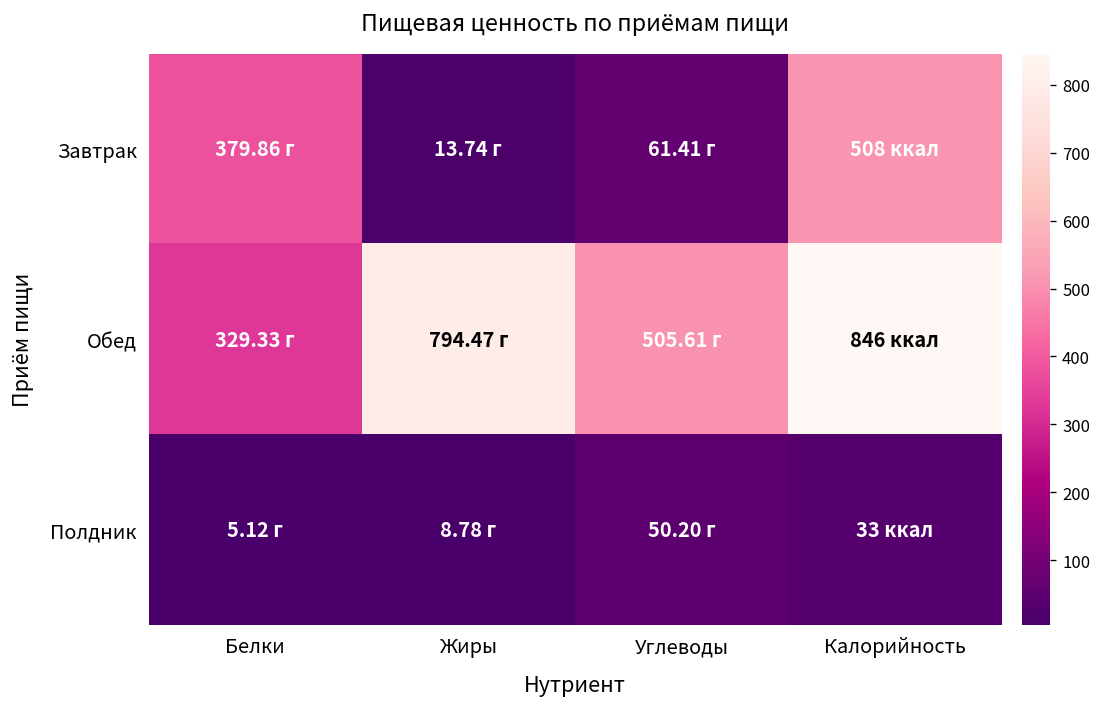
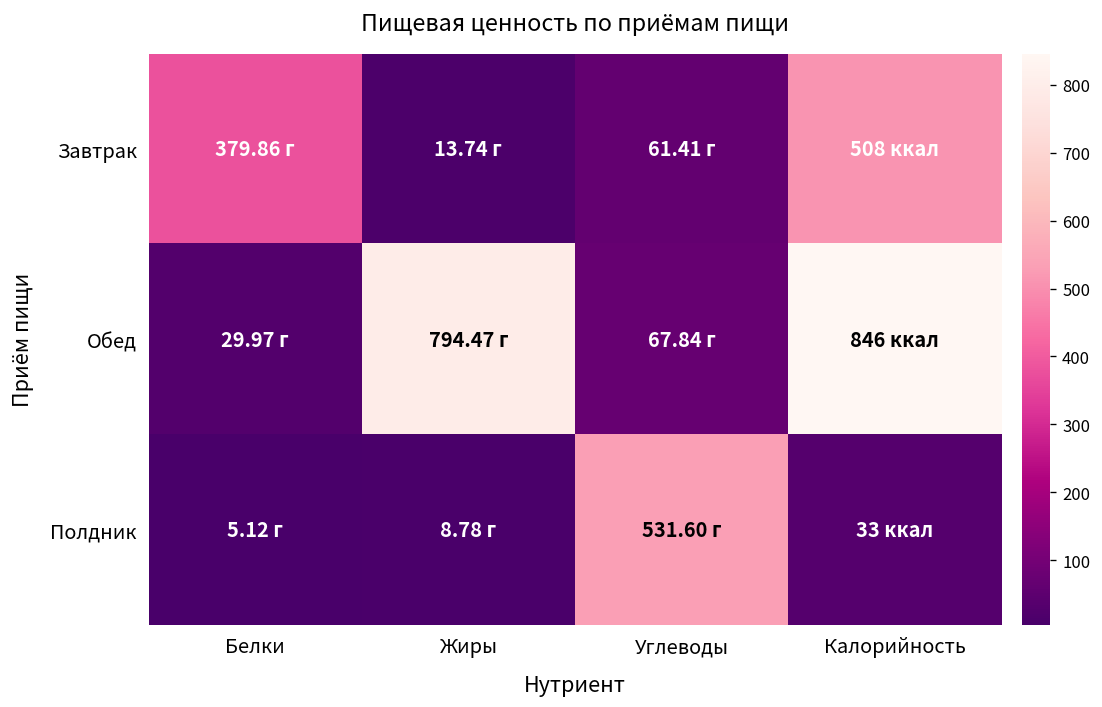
Обед, Белки: 329.33 -> 29.97
Обед, Углеводы: 505.61 -> 67.84
Полдник, Углеводы: 50.20 -> 531.60
